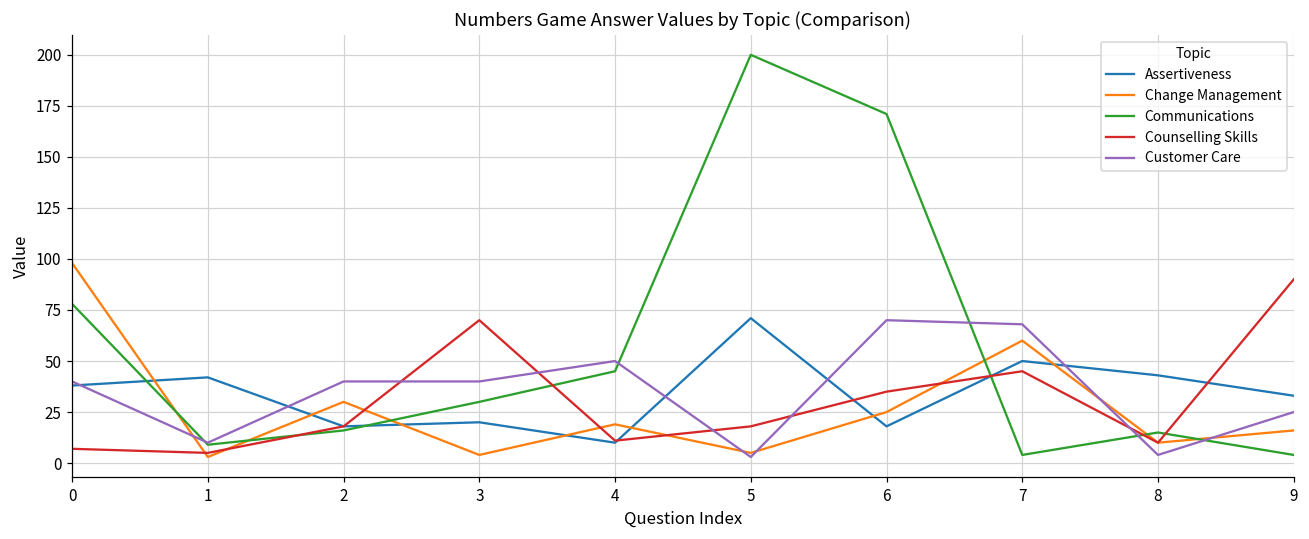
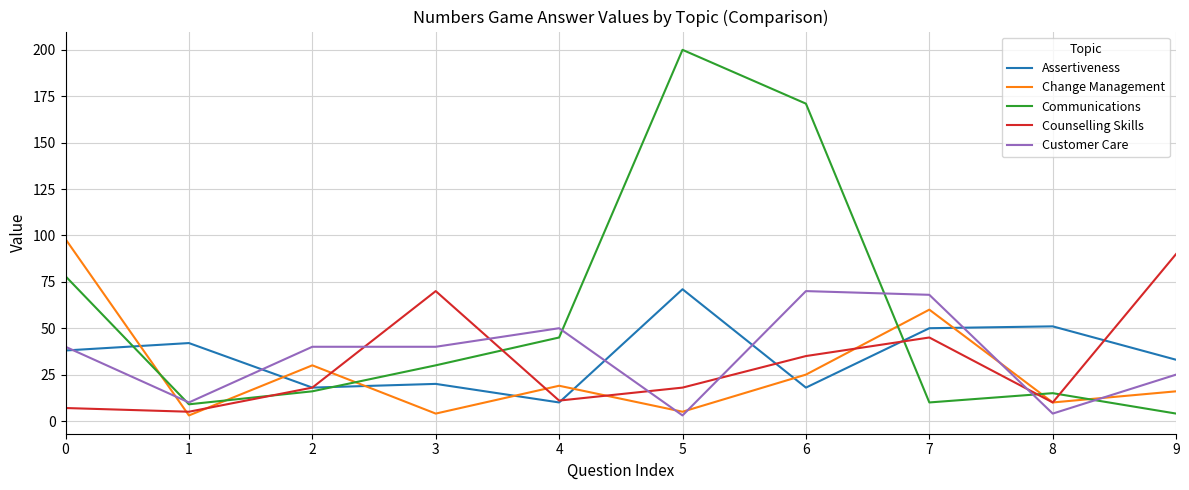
Communications, 7: 4 -> 10
Assertiveness, 8: 43 -> 51
